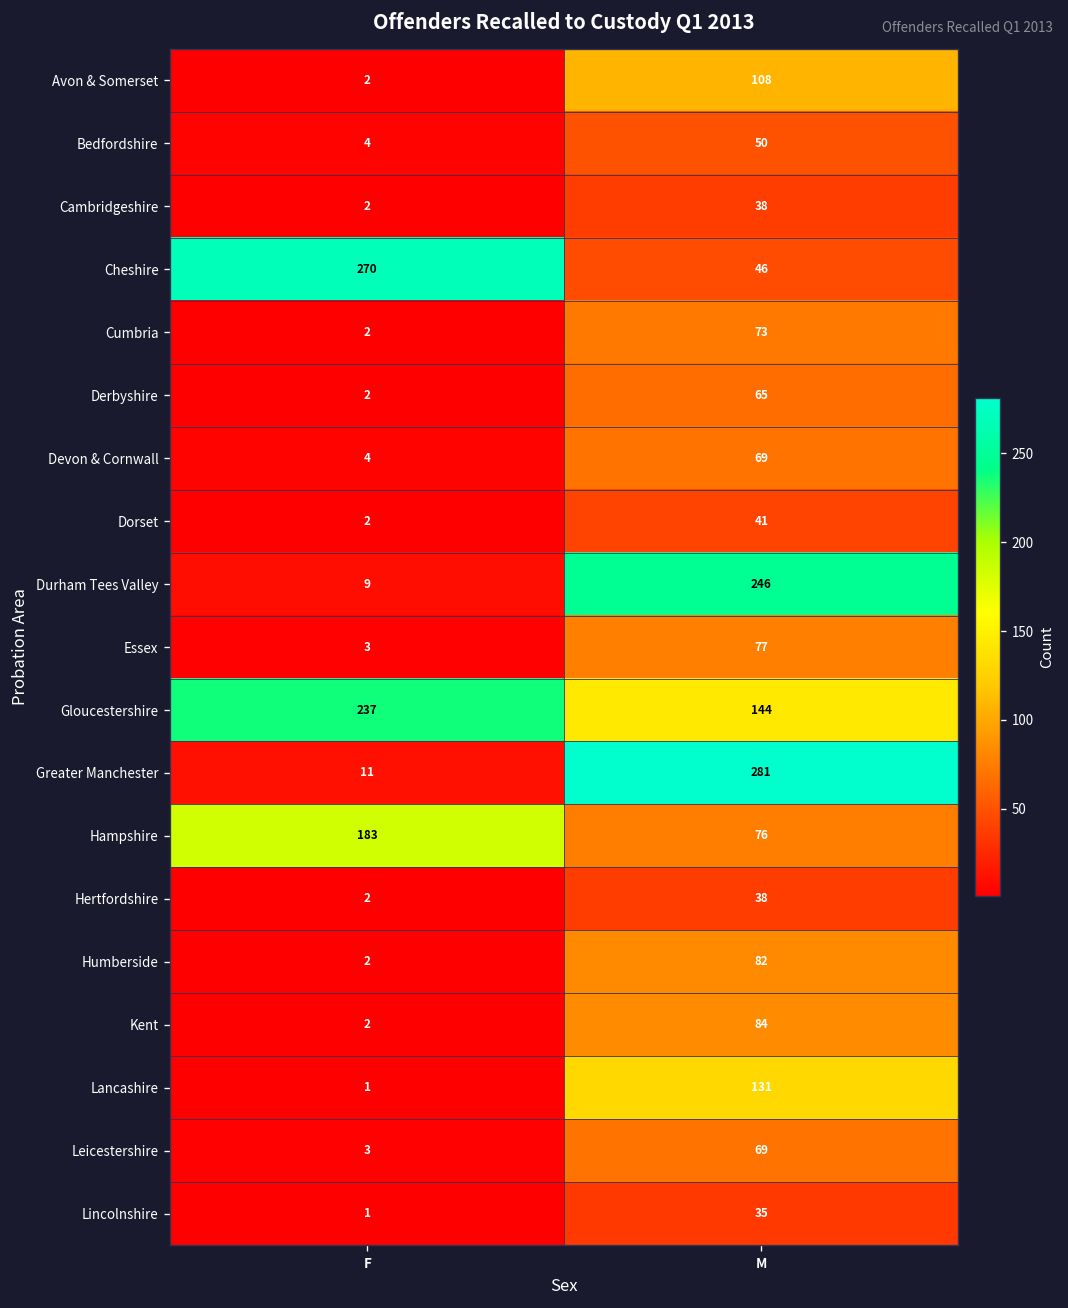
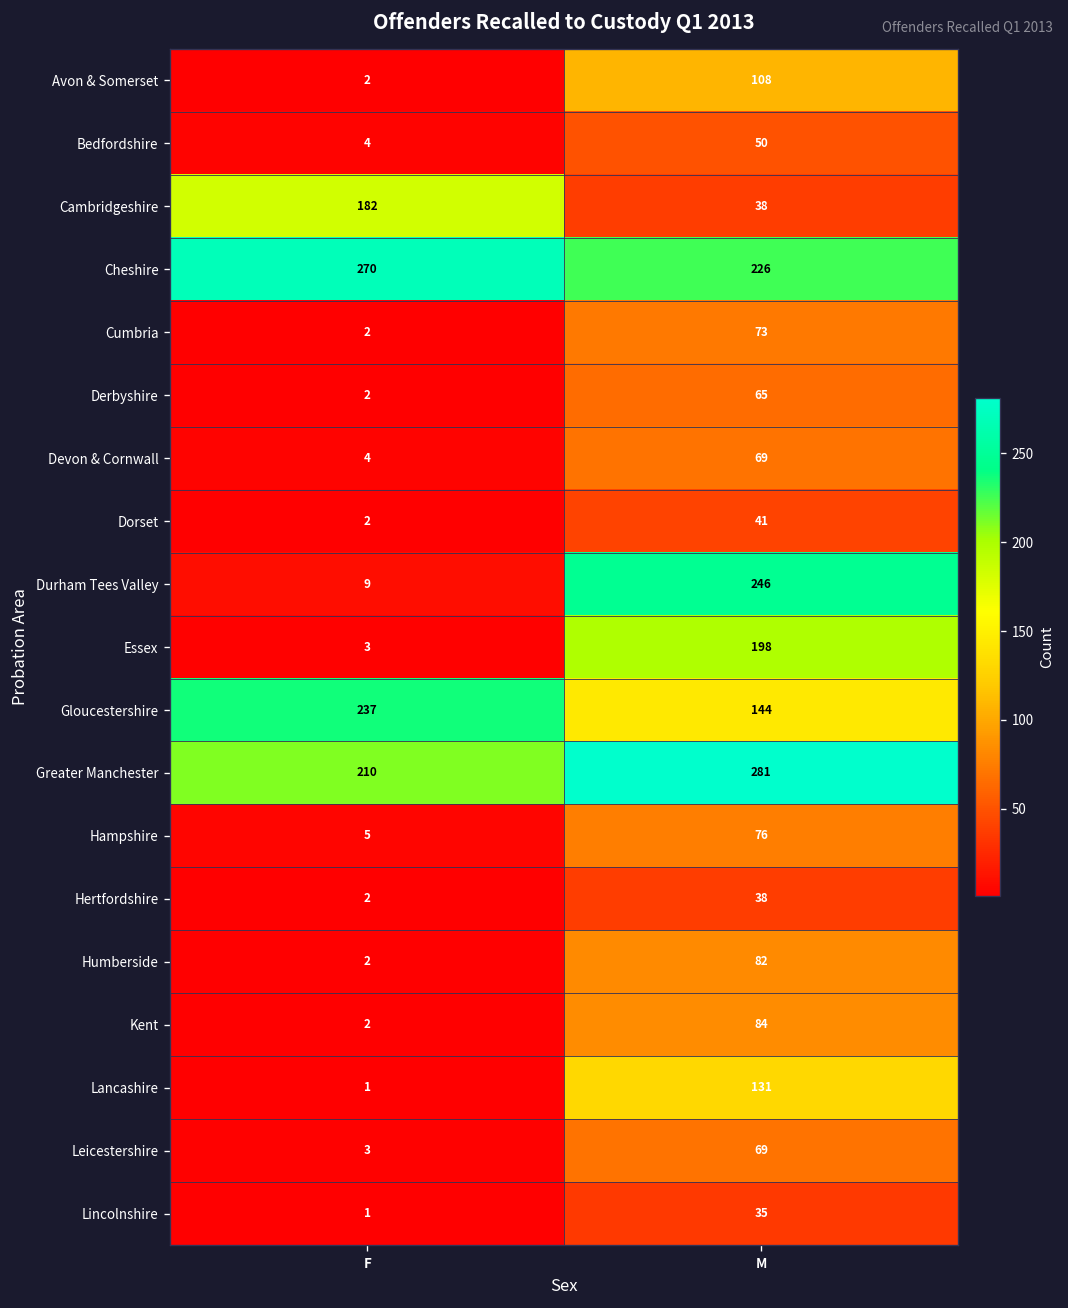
Cambridgeshire, F: 2 -> 182
Cheshire, M: 46 -> 226
Essex, M: 77 -> 198
Greater Manchester, F: 11 -> 210
Hampshire, F: 183 -> 5
